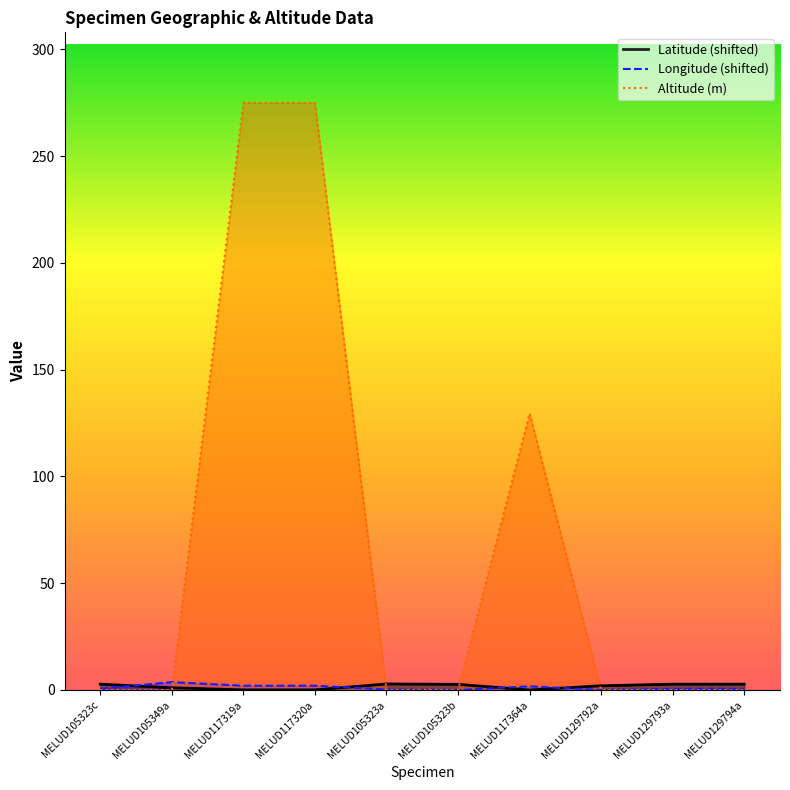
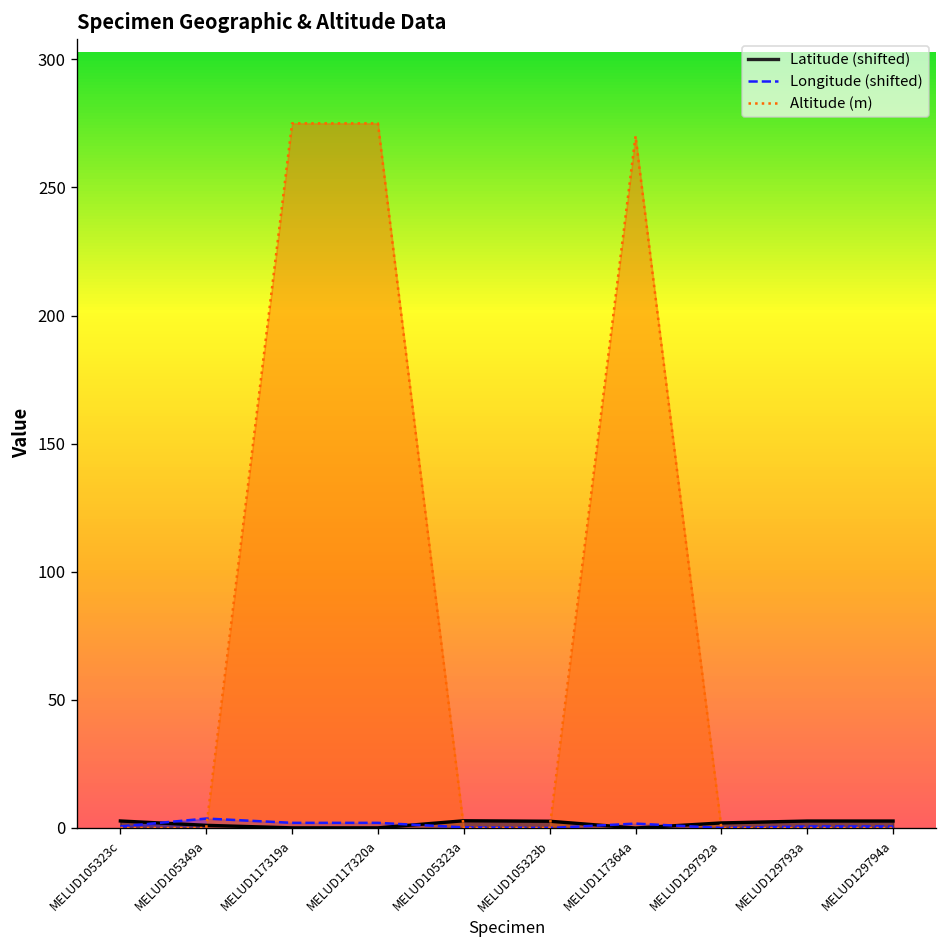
Altitude (m), MELUD117364a: 130 -> 270
